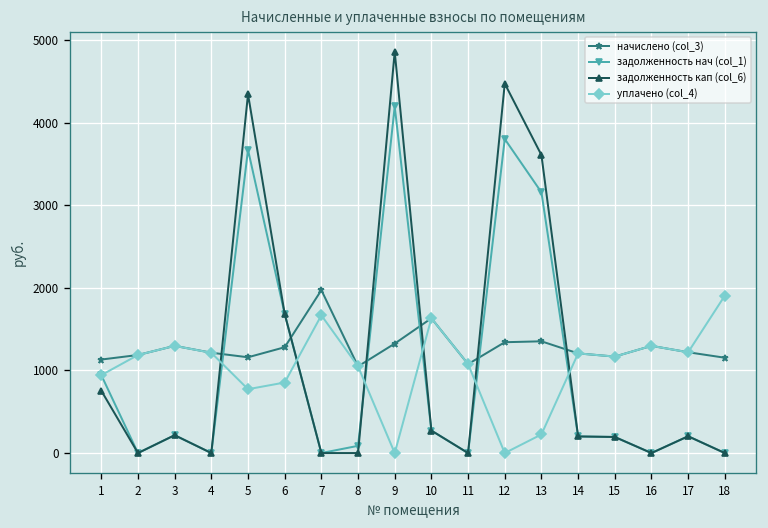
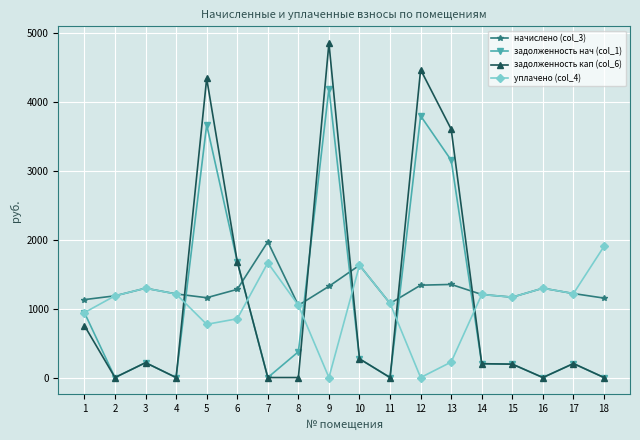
задолженность нач (col_1), 8: 100 -> 400
